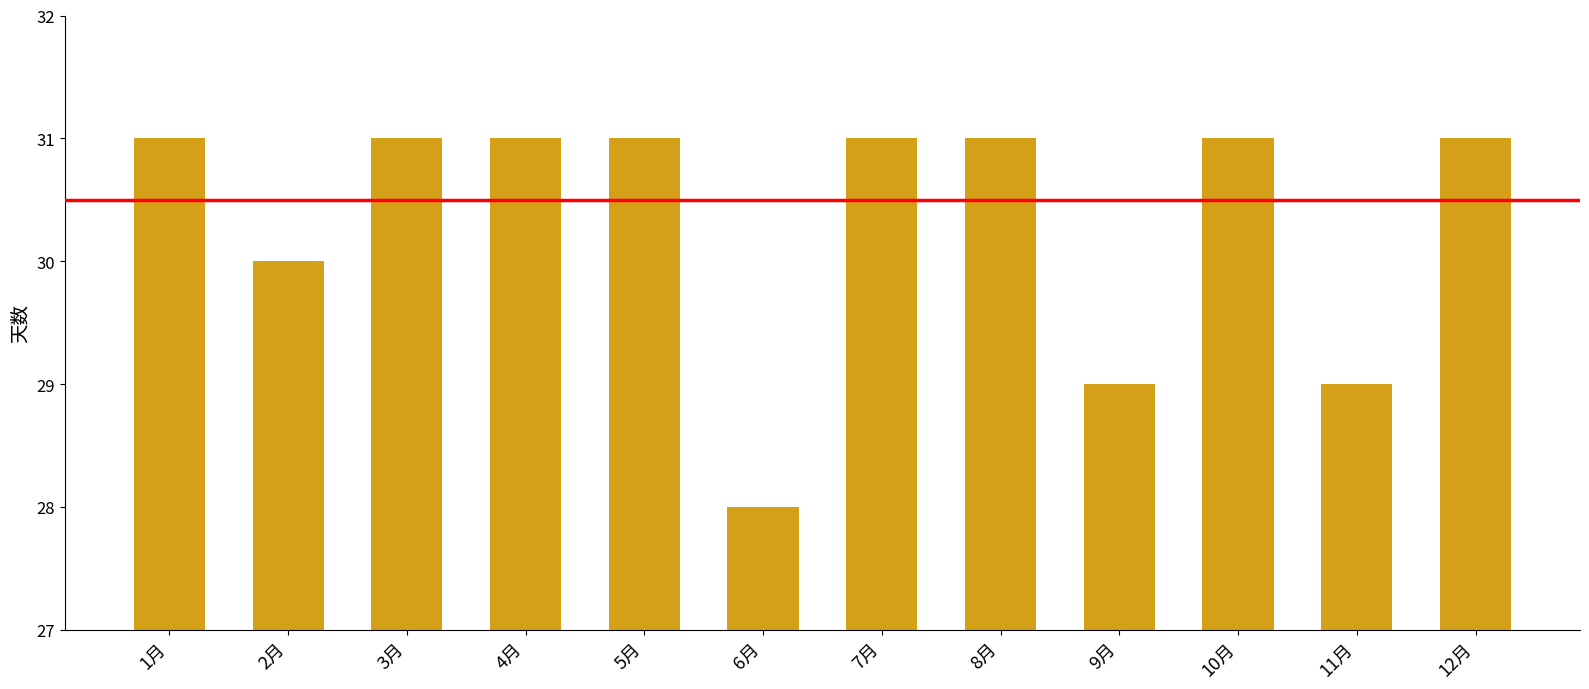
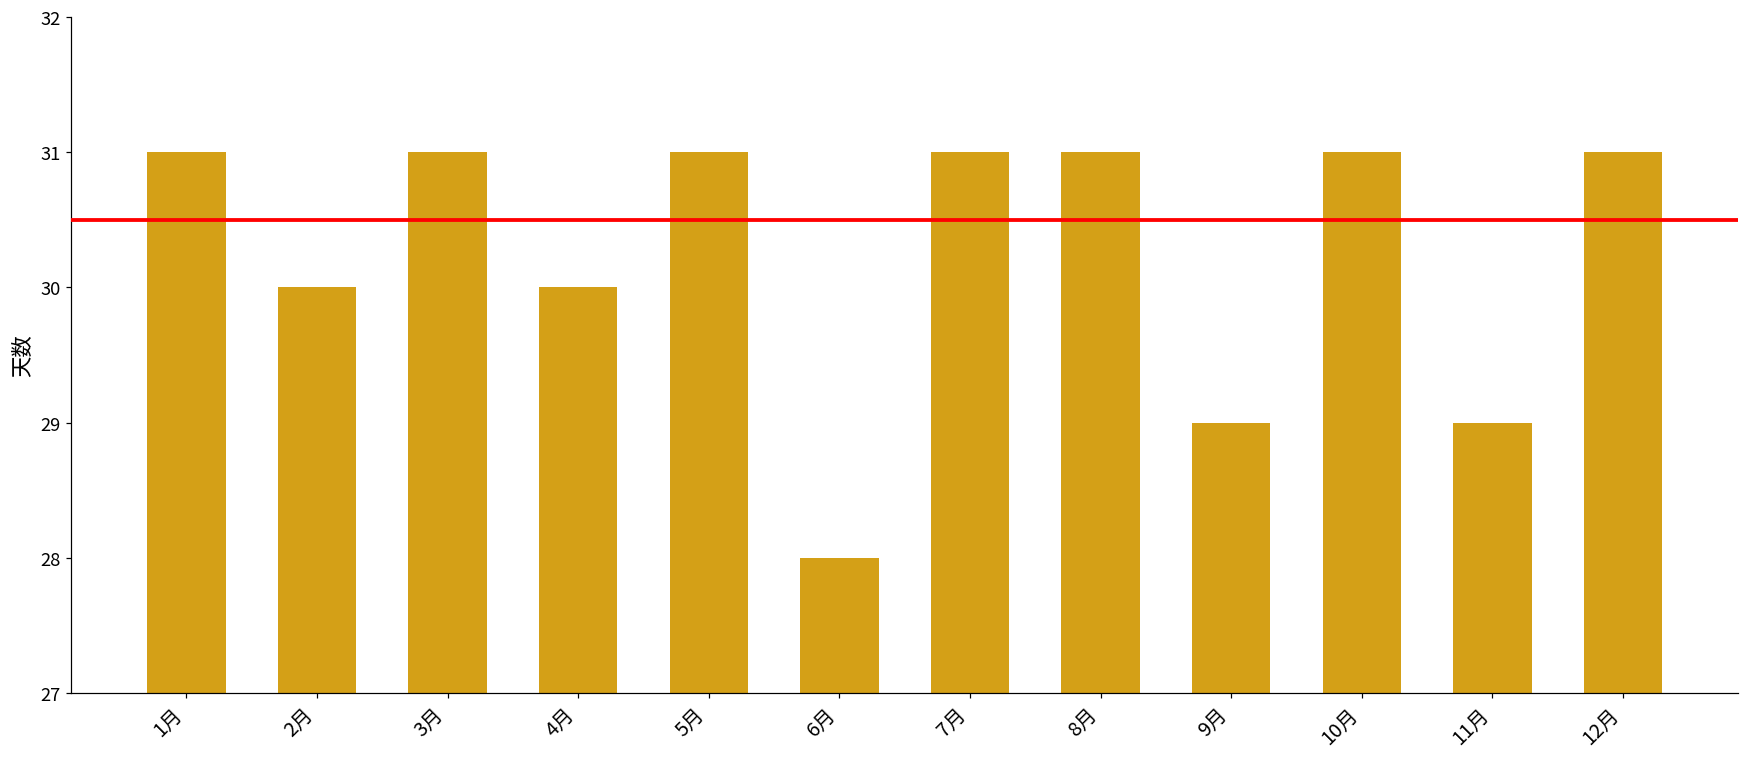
4月: 31 -> 30
